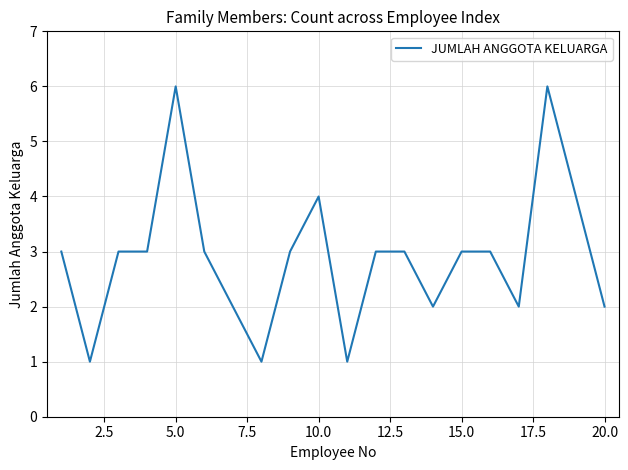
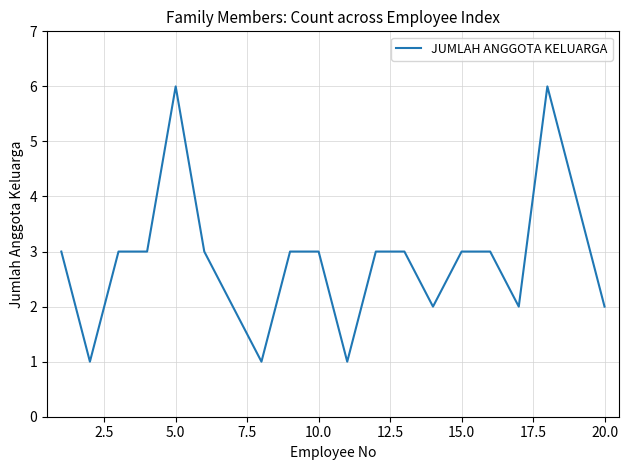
10.0: 4 -> 3
